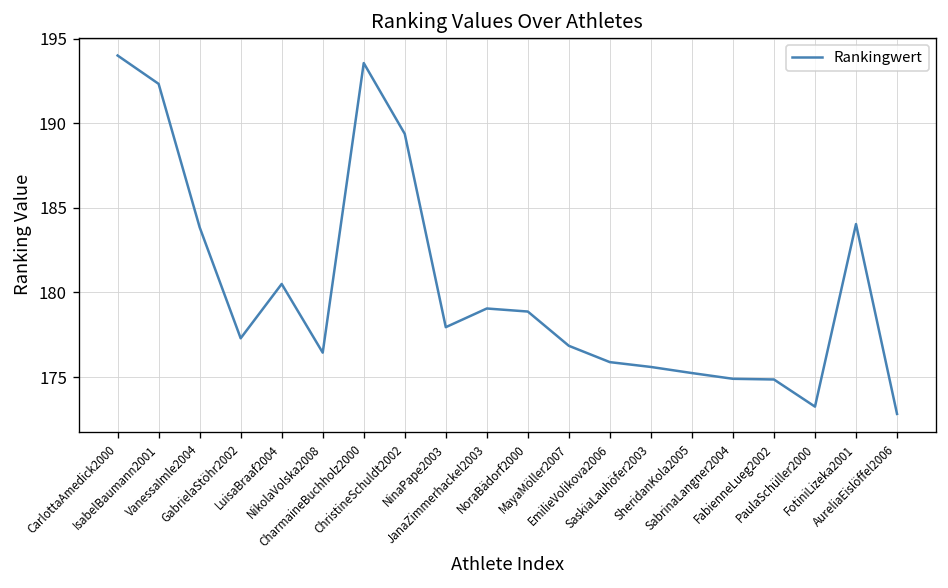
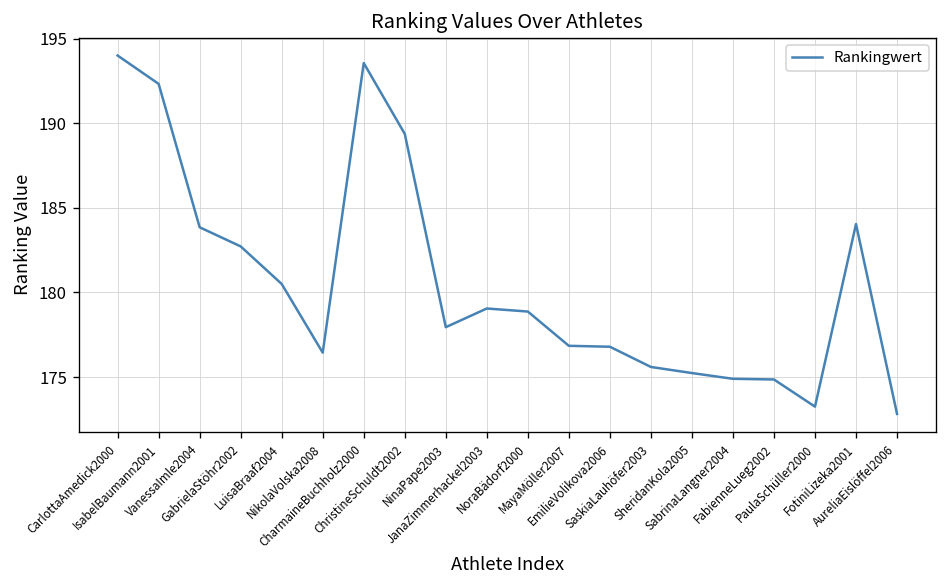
GabrielaStöhr2002: 177.3 -> 182.7
EmilieVolikova2006: 175.9 -> 176.8
